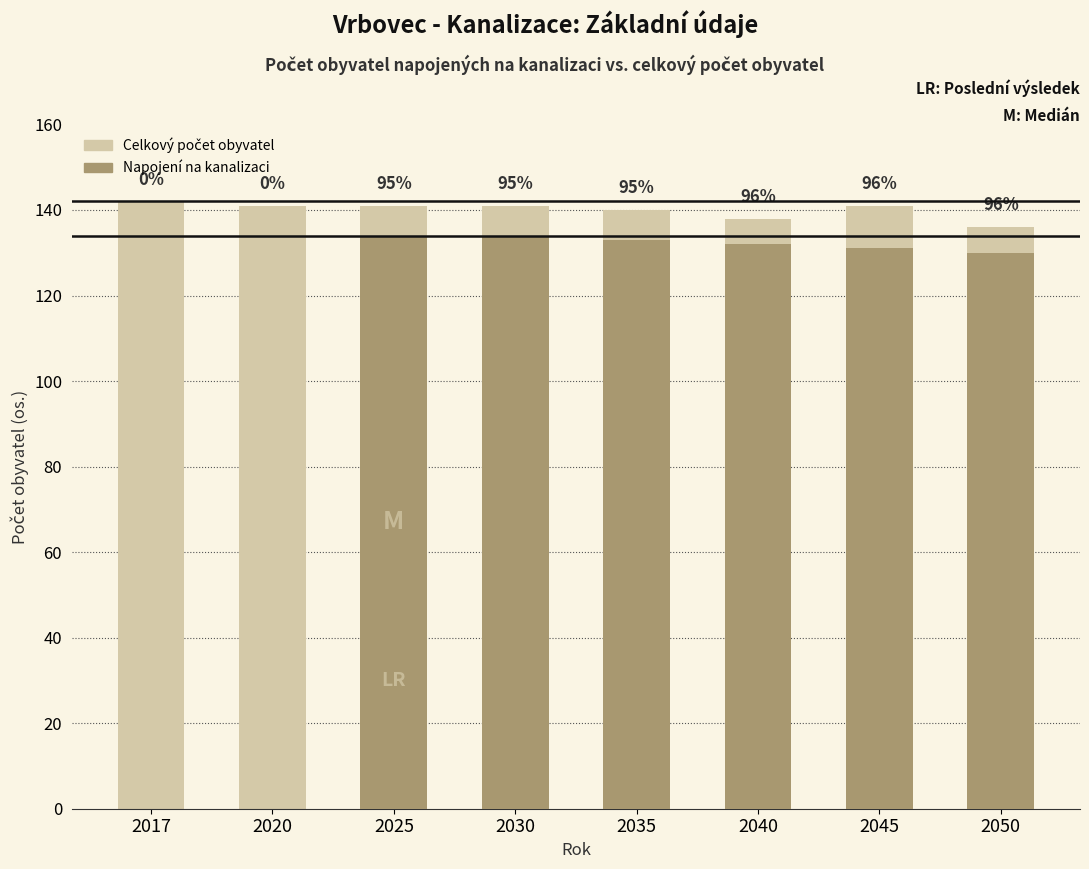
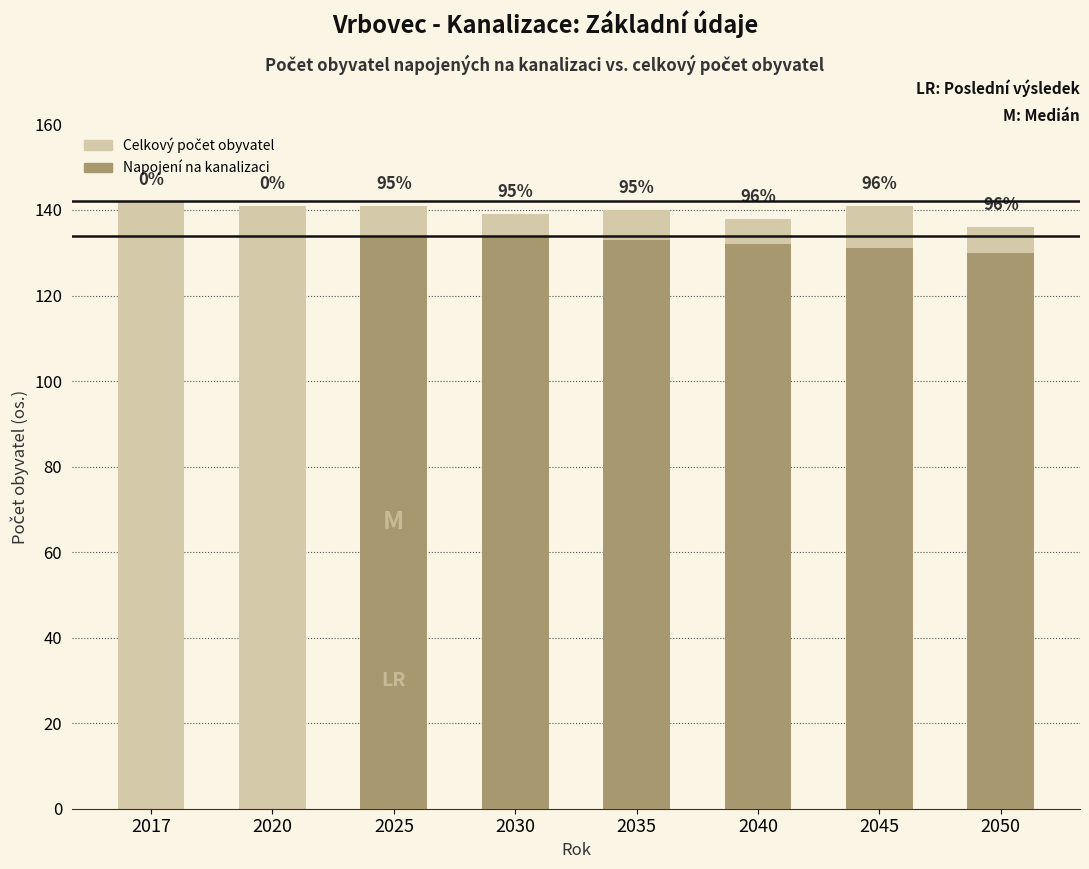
Celkový počet obyvatel, 2030: 141 -> 139
